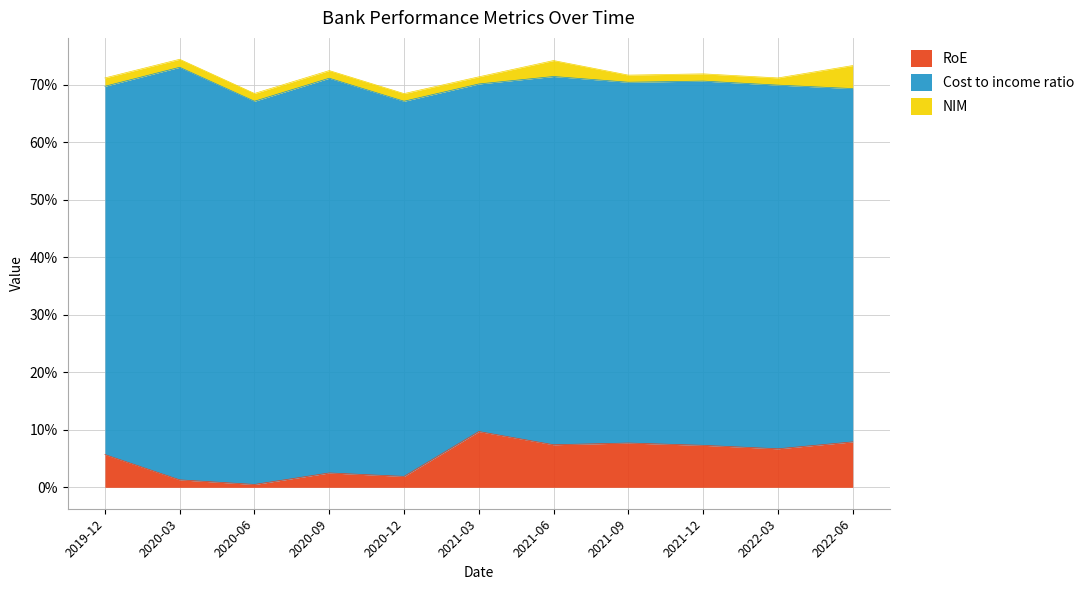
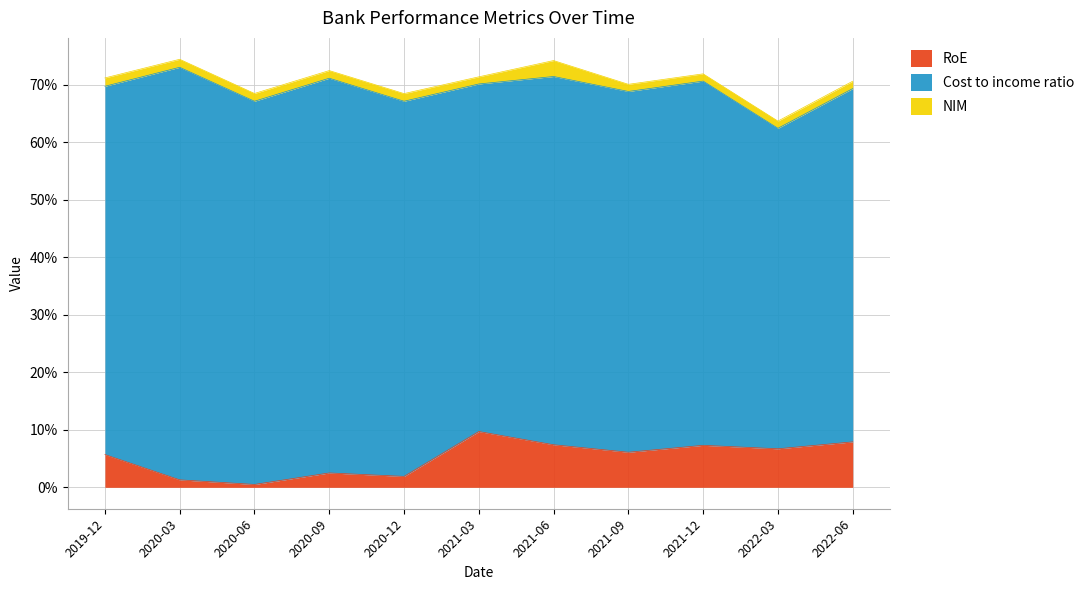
RoE, 2021-09: 8% -> 6%
Cost to income ratio, 2022-03: 63% -> 56%
NIM, 2022-06: 4% -> 1%
